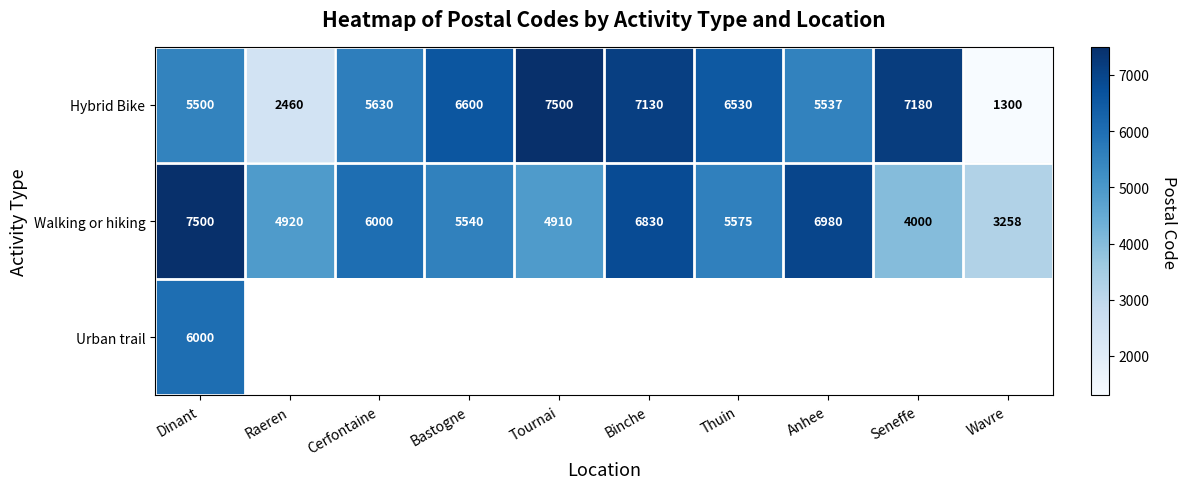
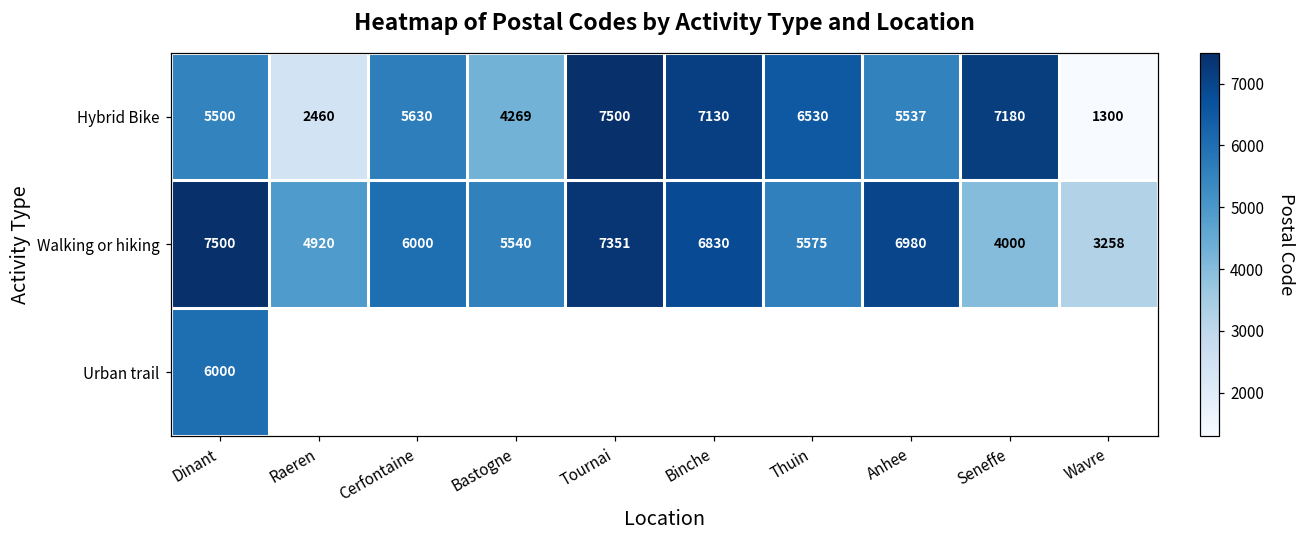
Hybrid Bike, Bastogne: 6600 -> 4269
Walking or hiking, Tournai: 4910 -> 7351
